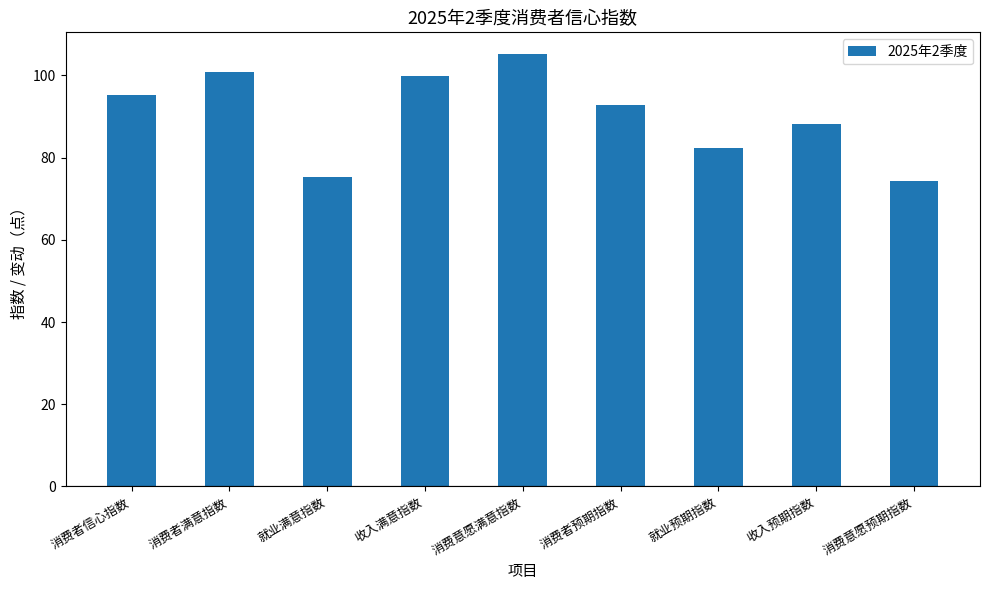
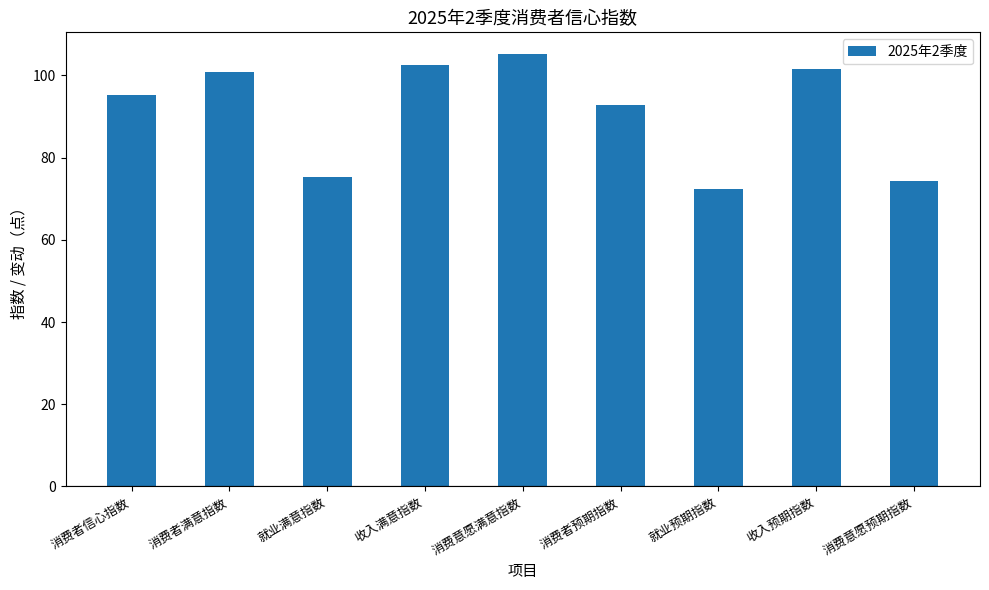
收入满意指数: 100 -> 102
就业预期指数: 82 -> 72
收入预期指数: 88 -> 102
